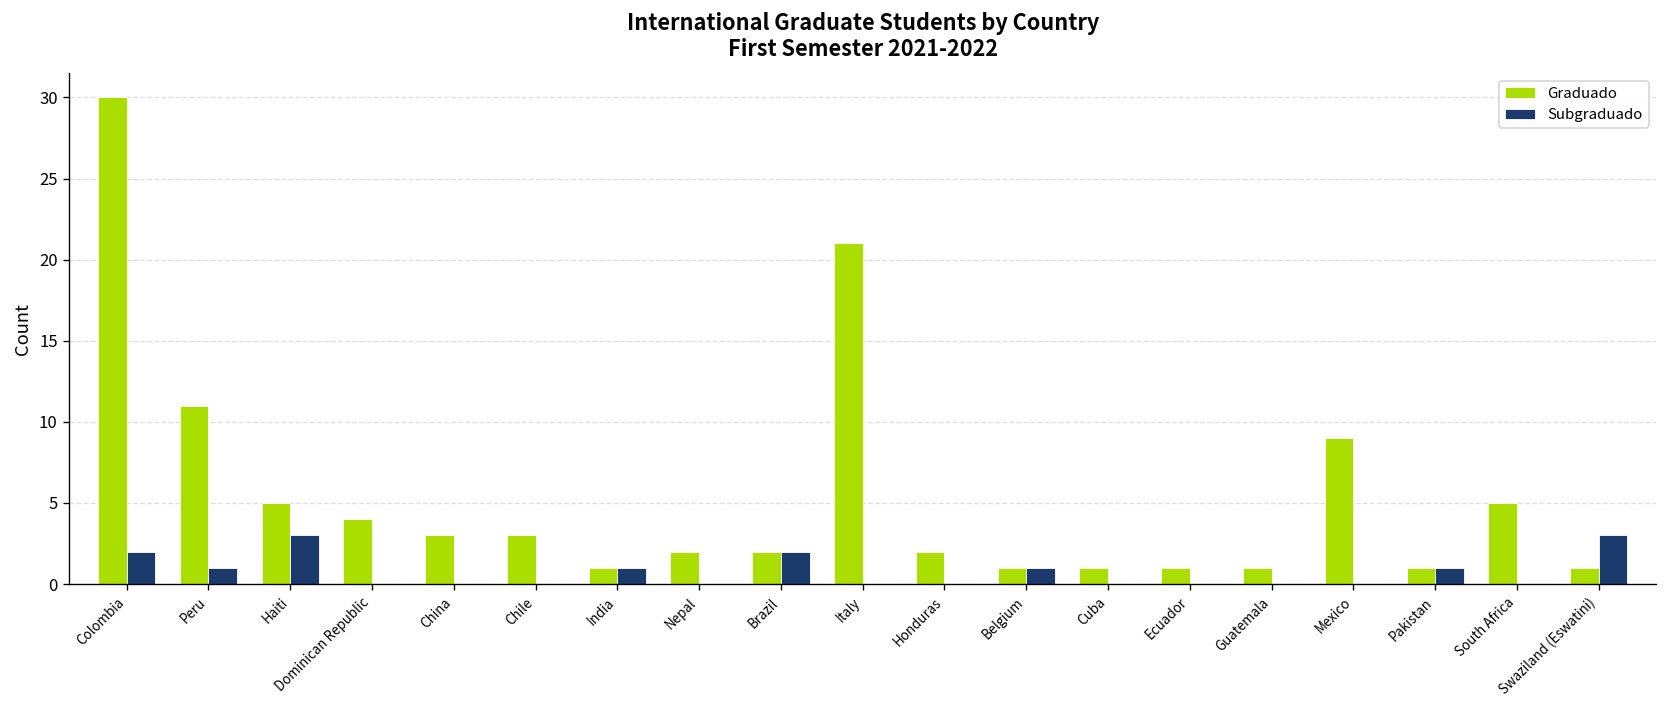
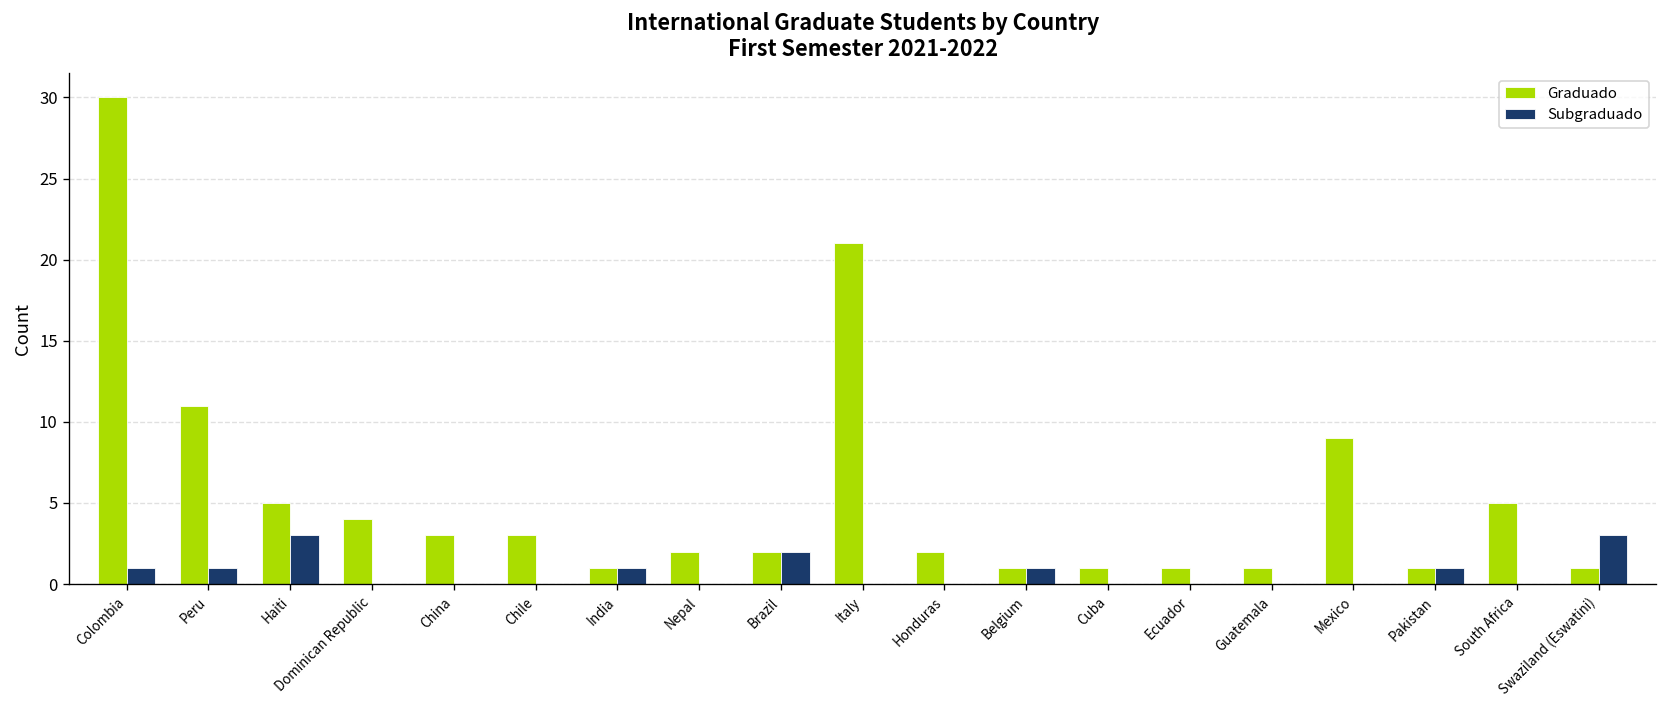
Subgraduado, Colombia: 2 -> 1
